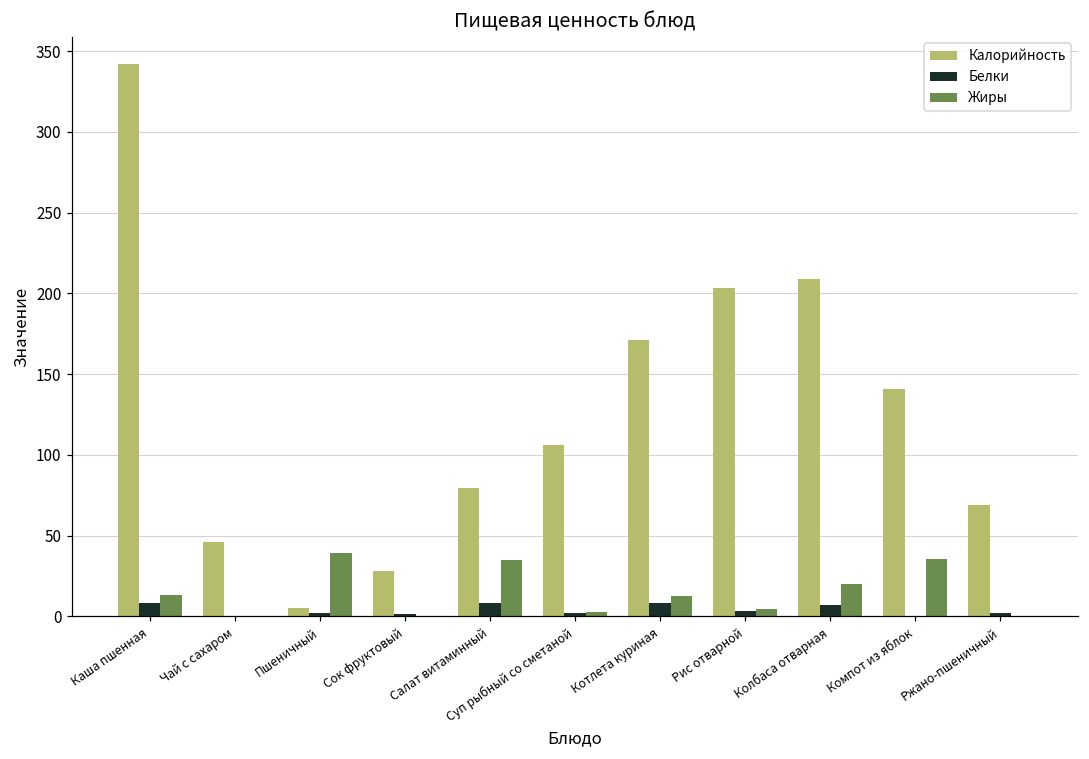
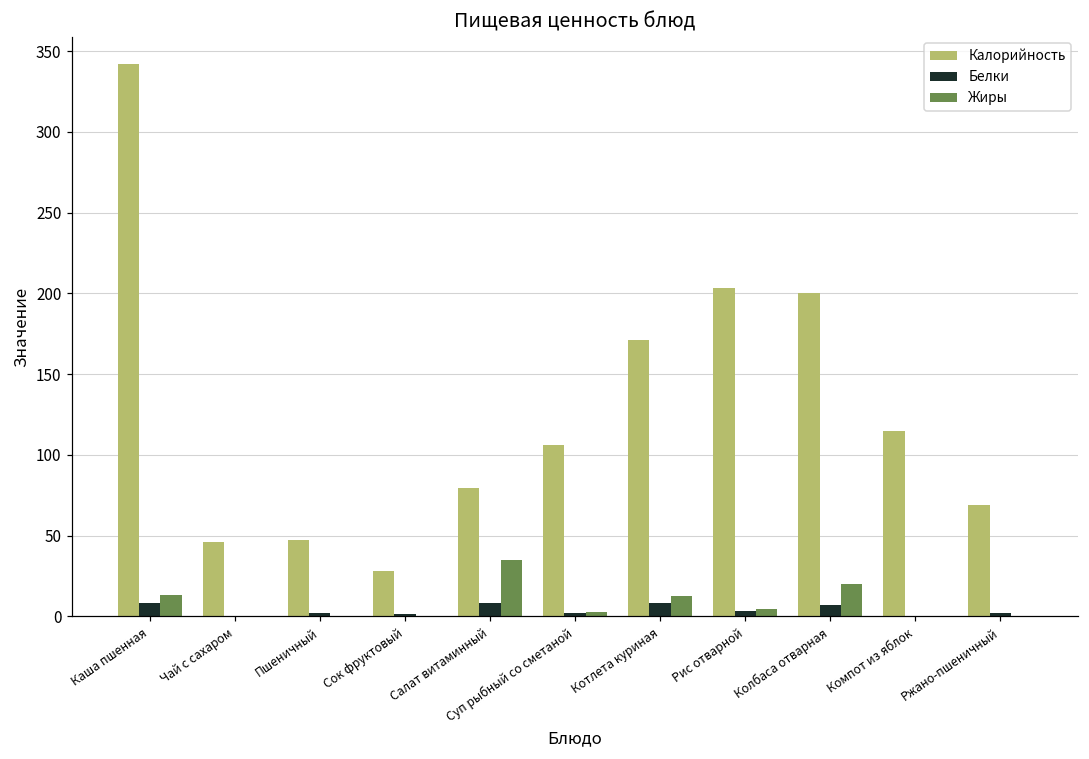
Калорийность, Пшеничный: 5 -> 47
Жиры, Пшеничный: 39 -> 0
Калорийность, Колбаса отварная: 209 -> 200
Калорийность, Компот из яблок: 141 -> 115
Жиры, Компот из яблок: 35 -> 0
